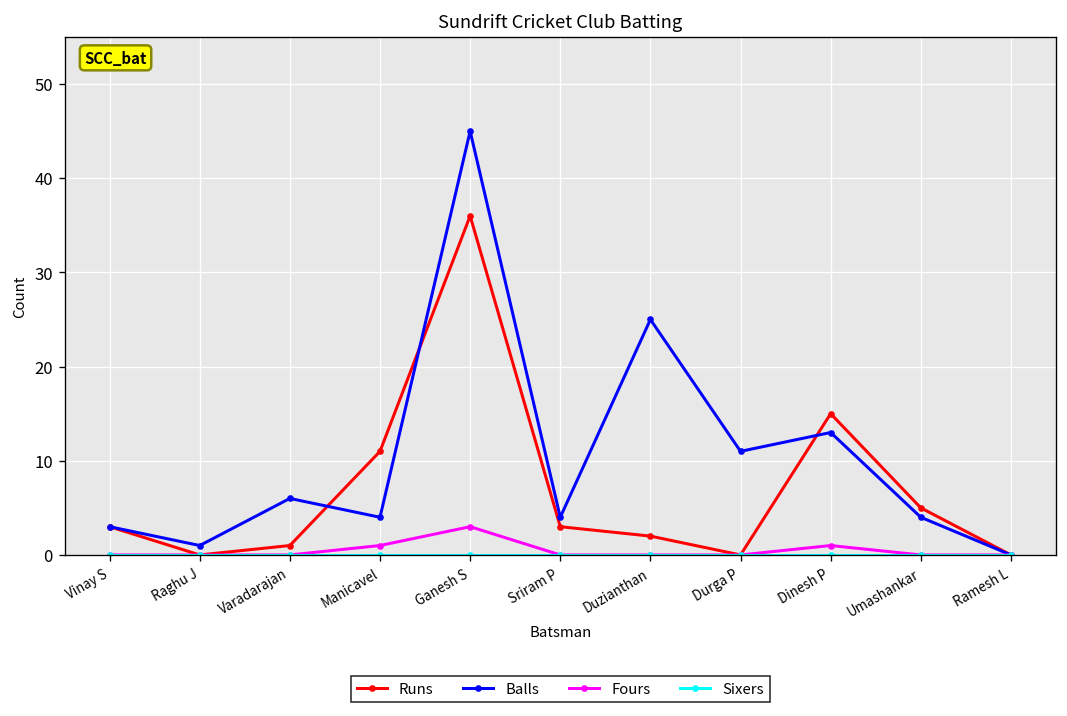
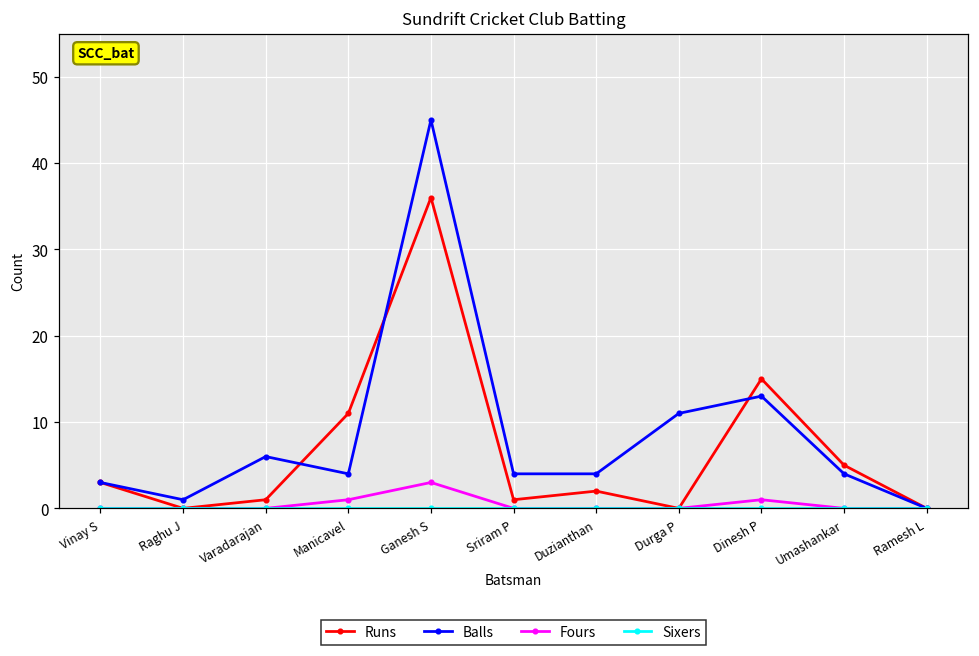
Runs, Sriram P: 3 -> 1
Balls, Duzianthan: 25 -> 4
